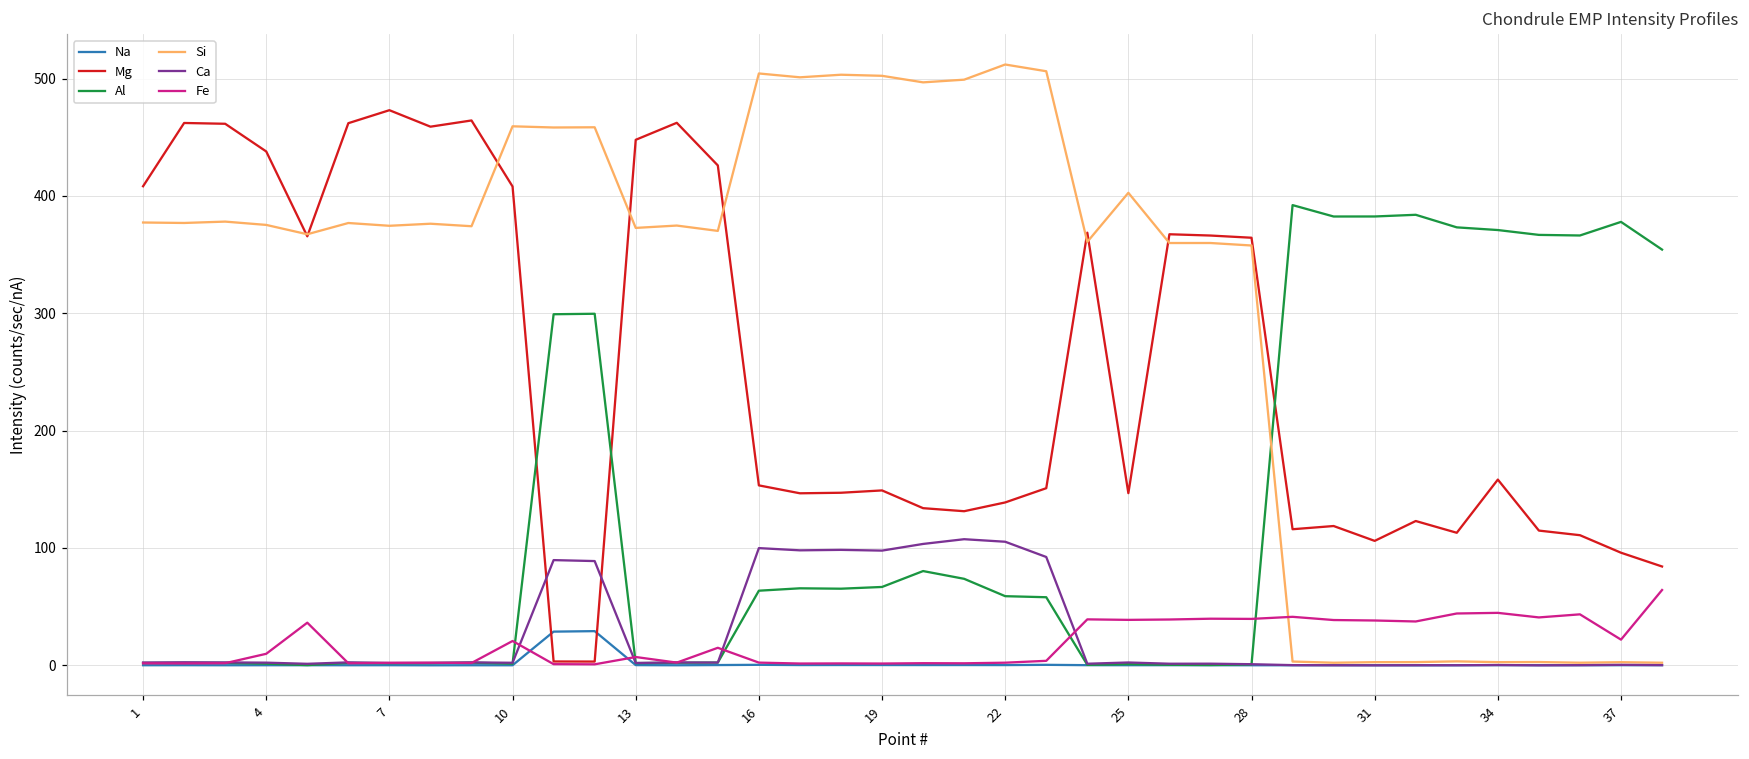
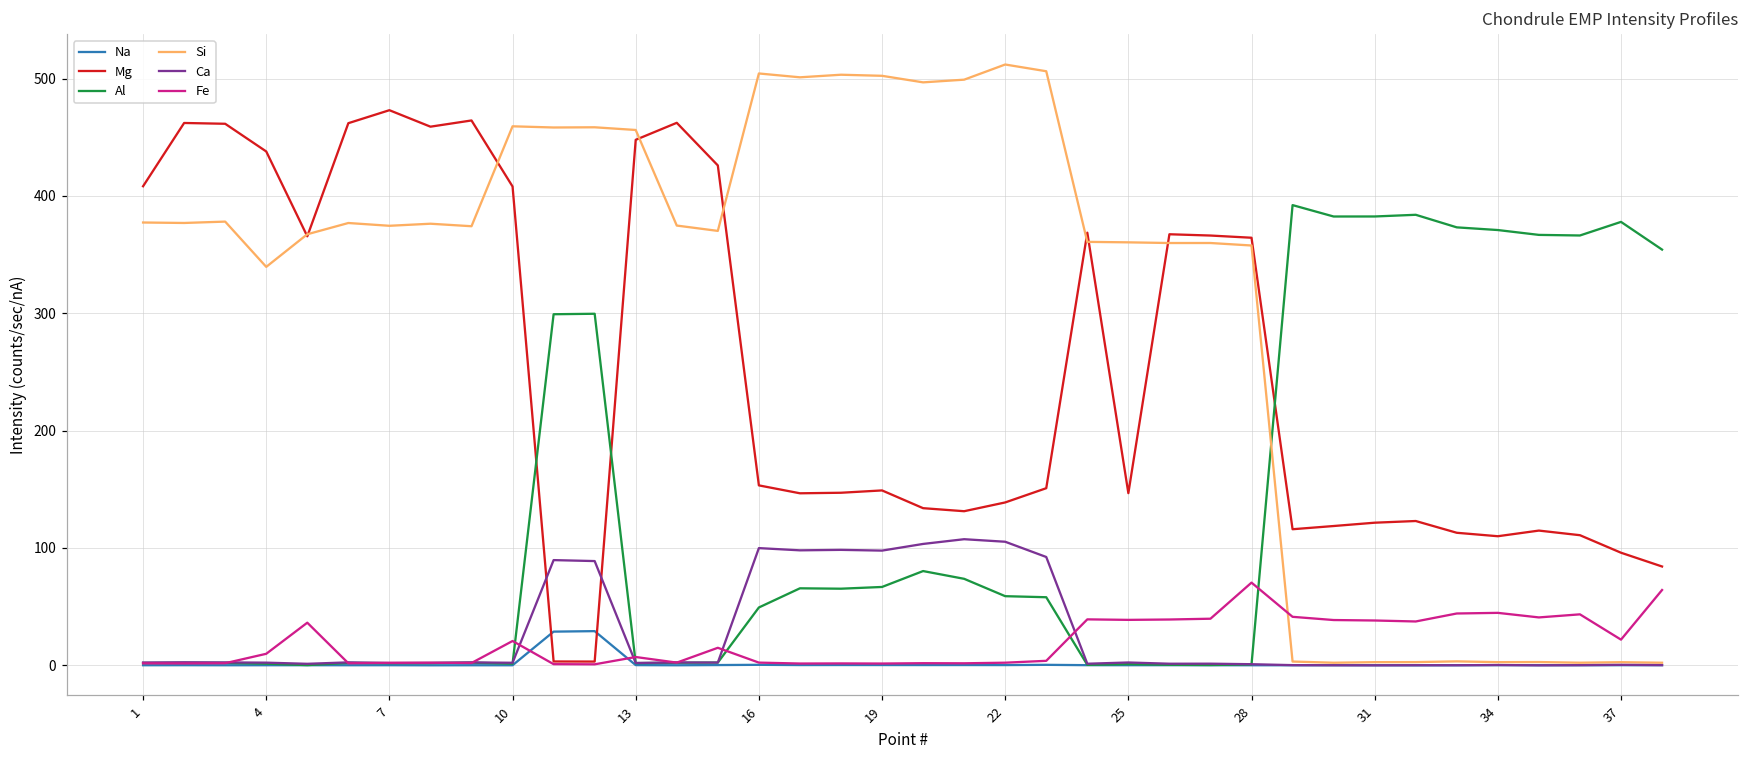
Si, 4: 375 -> 339
Si, 13: 373 -> 456
Al, 16: 64 -> 49
Si, 25: 403 -> 360
Fe, 28: 40 -> 70
Mg, 31: 106 -> 121
Mg, 34: 158 -> 110
